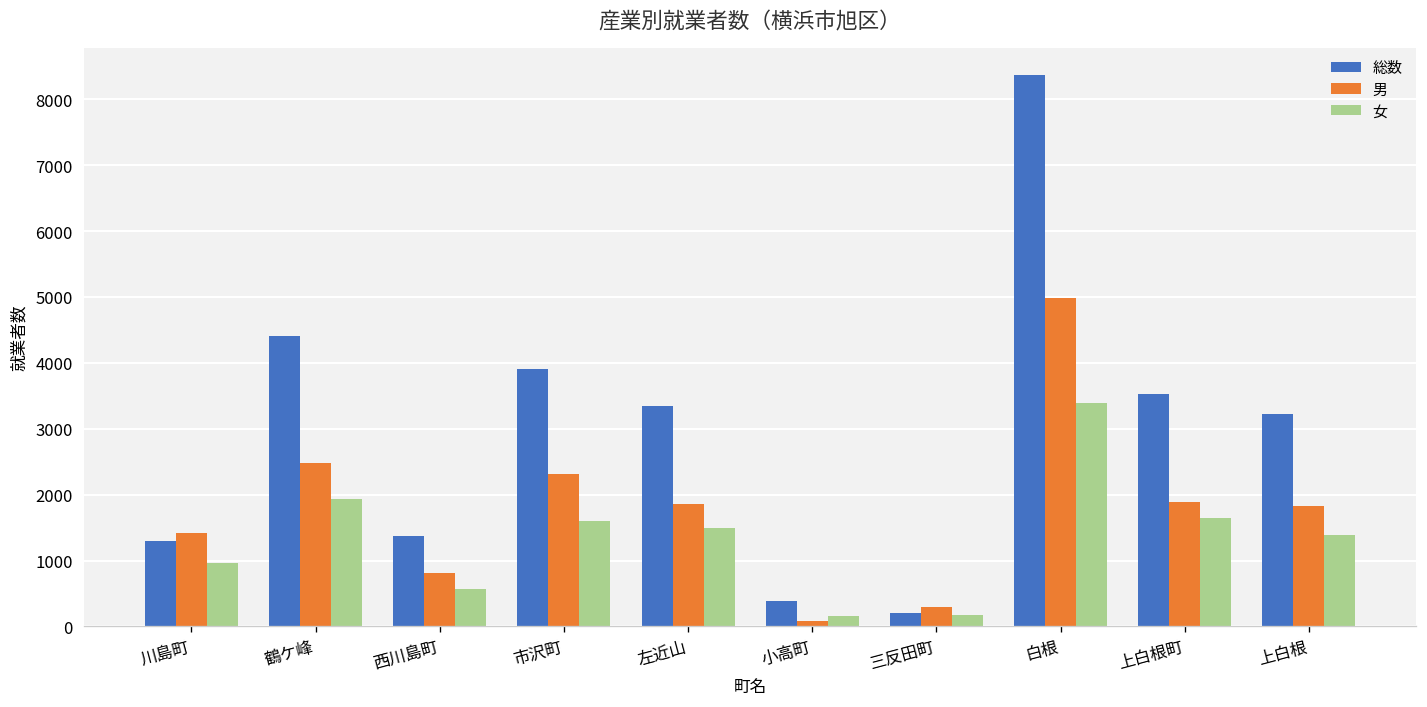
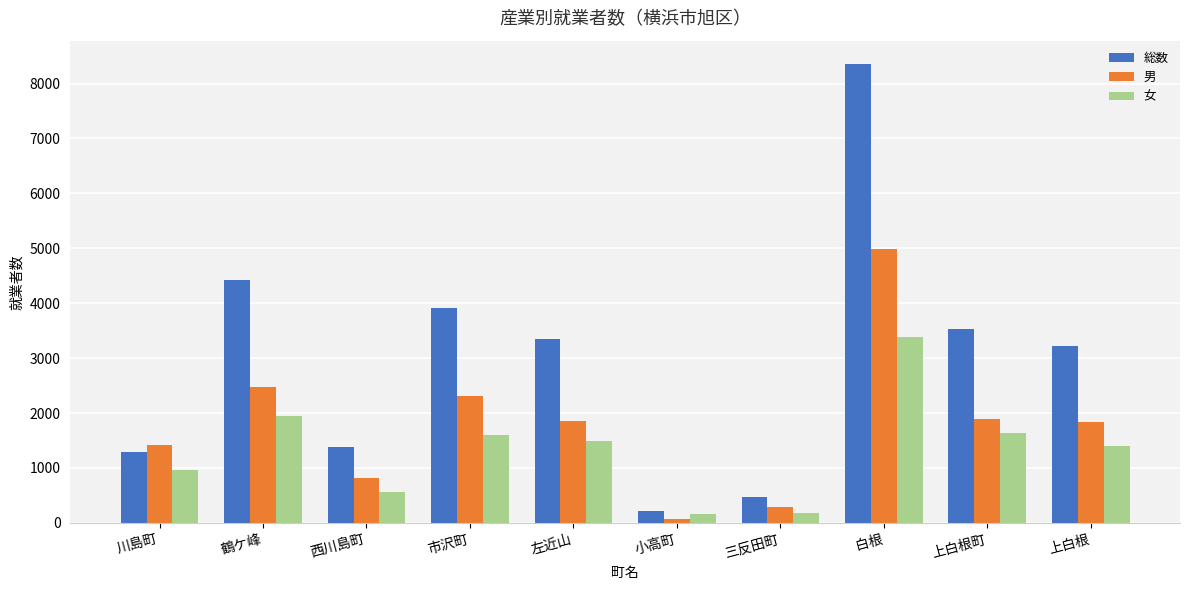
総数, 小高町: 400 -> 200
総数, 三反田町: 200 -> 500
